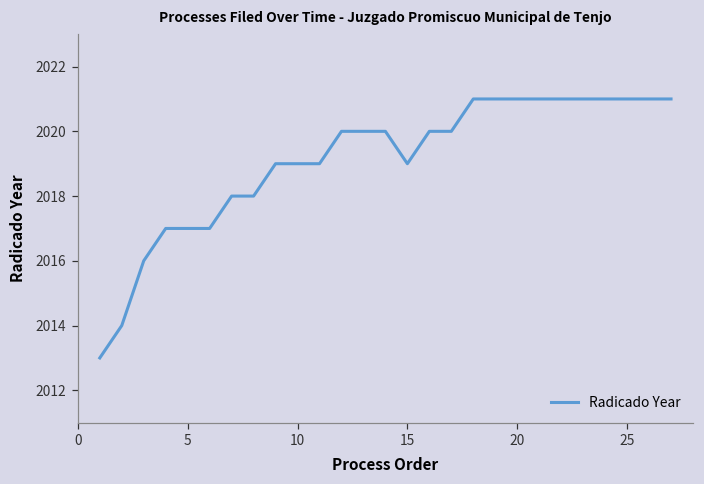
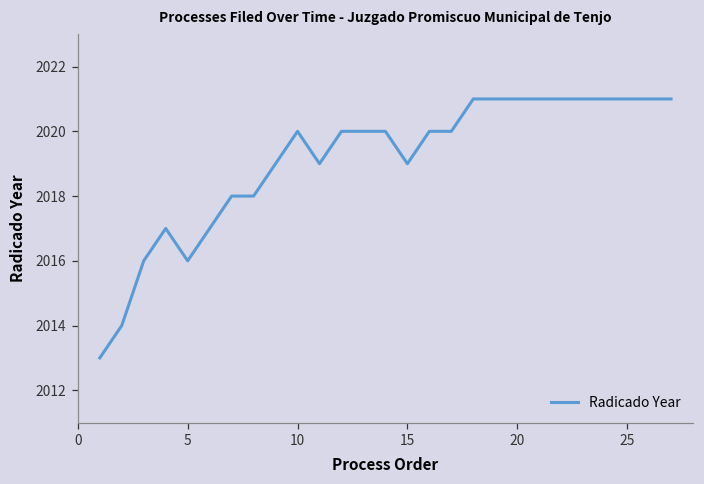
5: 2017 -> 2016
10: 2019 -> 2020
